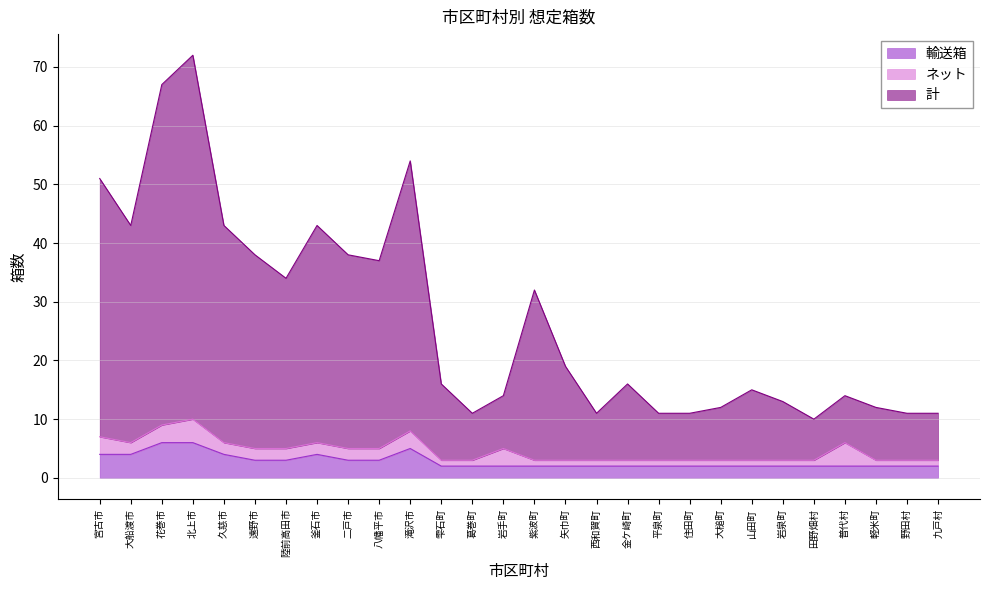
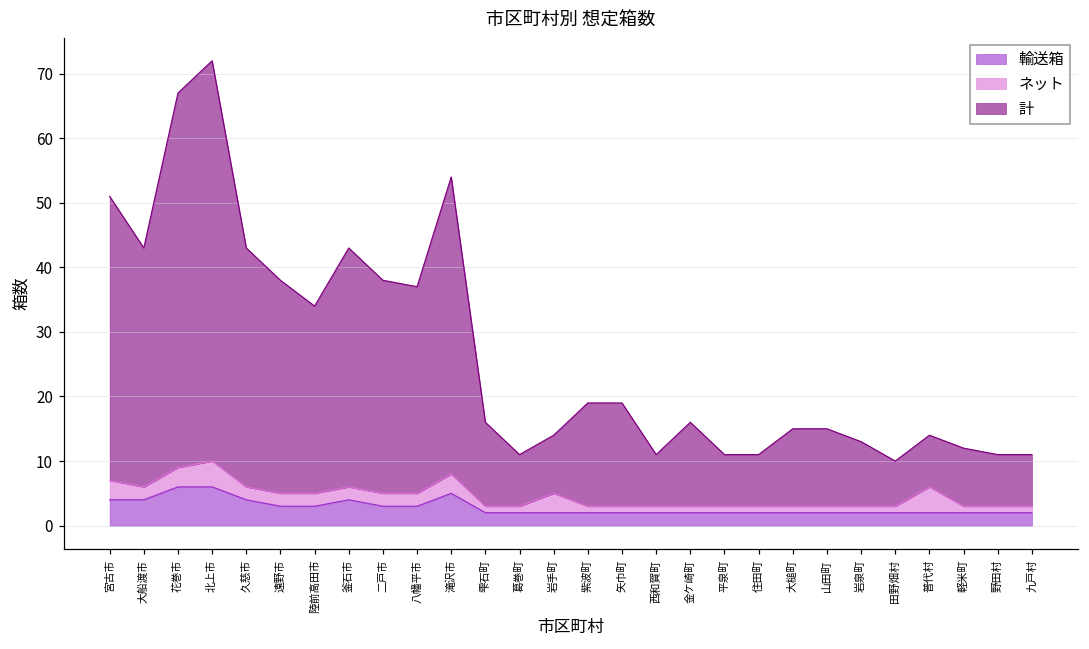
計, 紫波町: 29 -> 16
計, 大槌町: 9 -> 12
